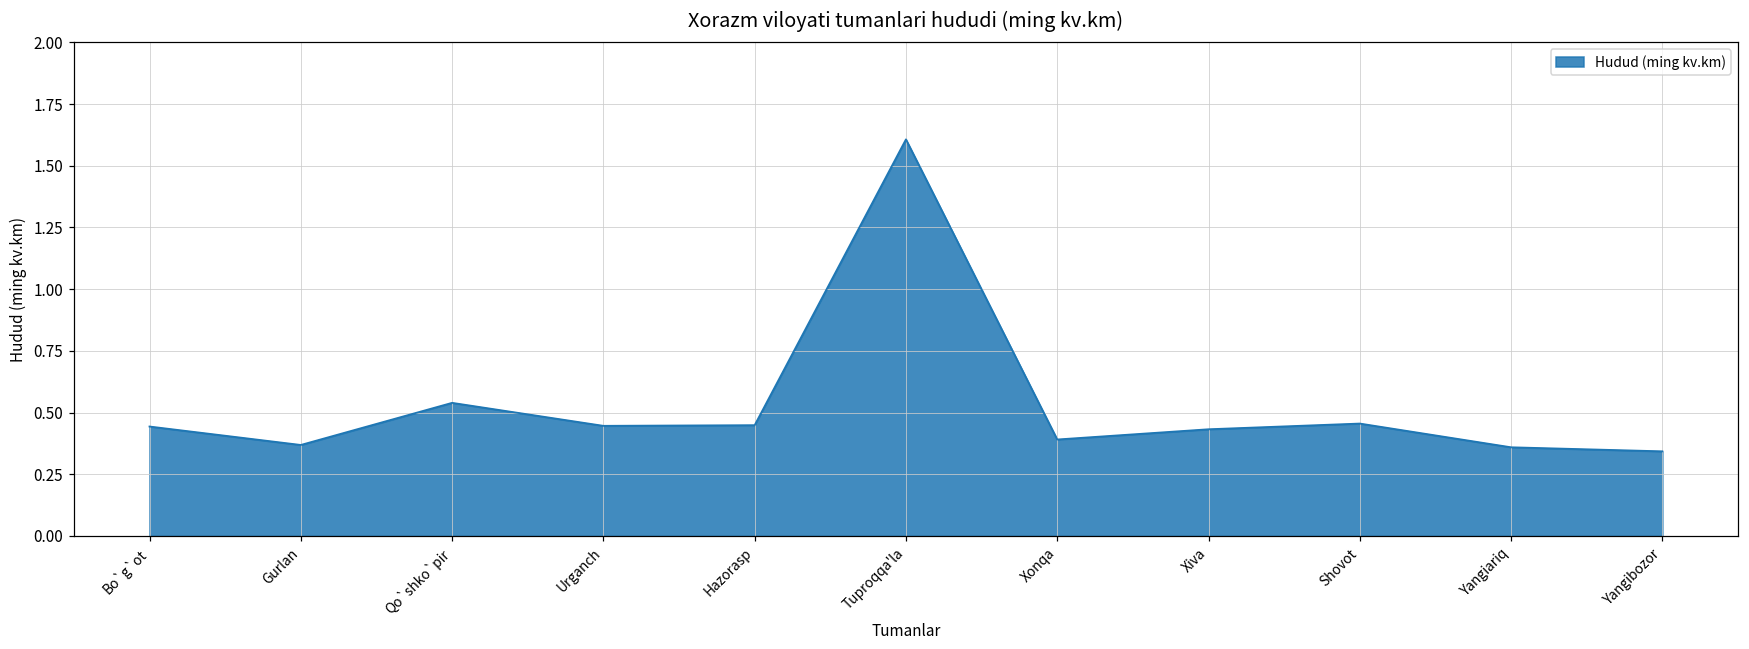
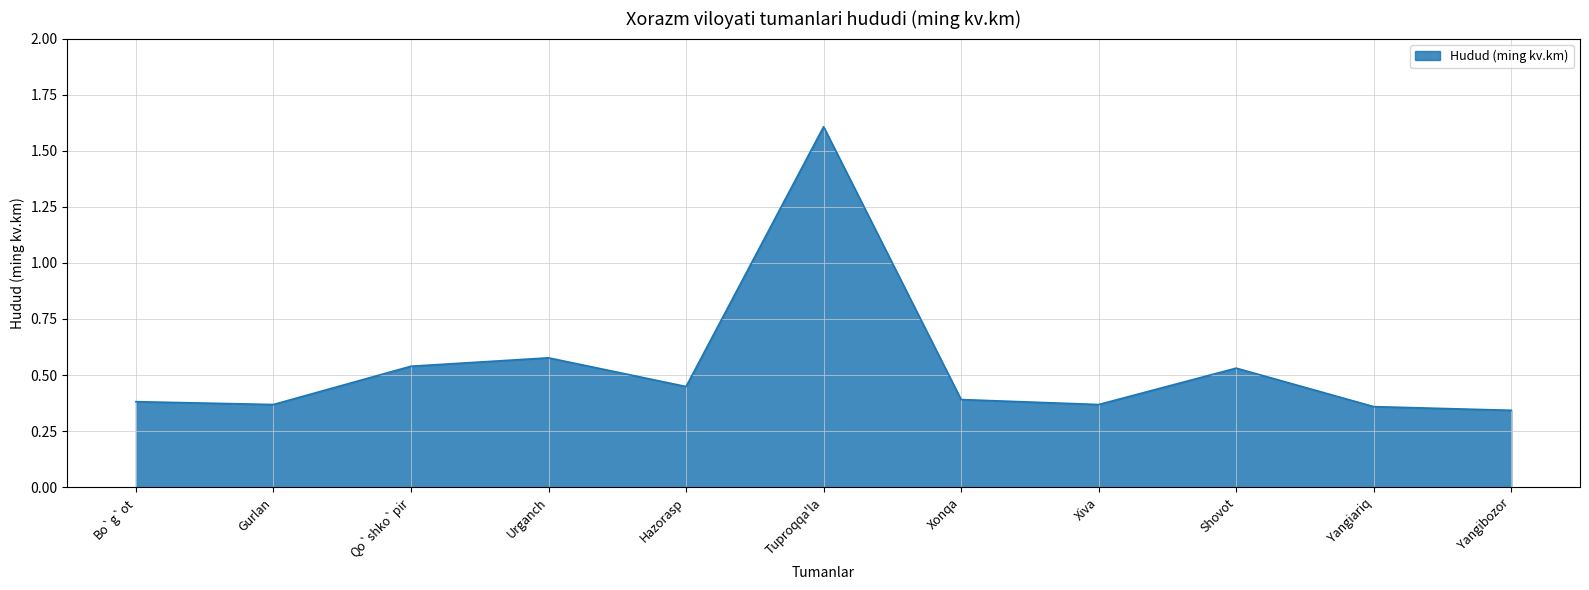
Bo`g`ot: 0.44 -> 0.38
Urganch: 0.45 -> 0.58
Xiva: 0.43 -> 0.37
Shovot: 0.46 -> 0.53
